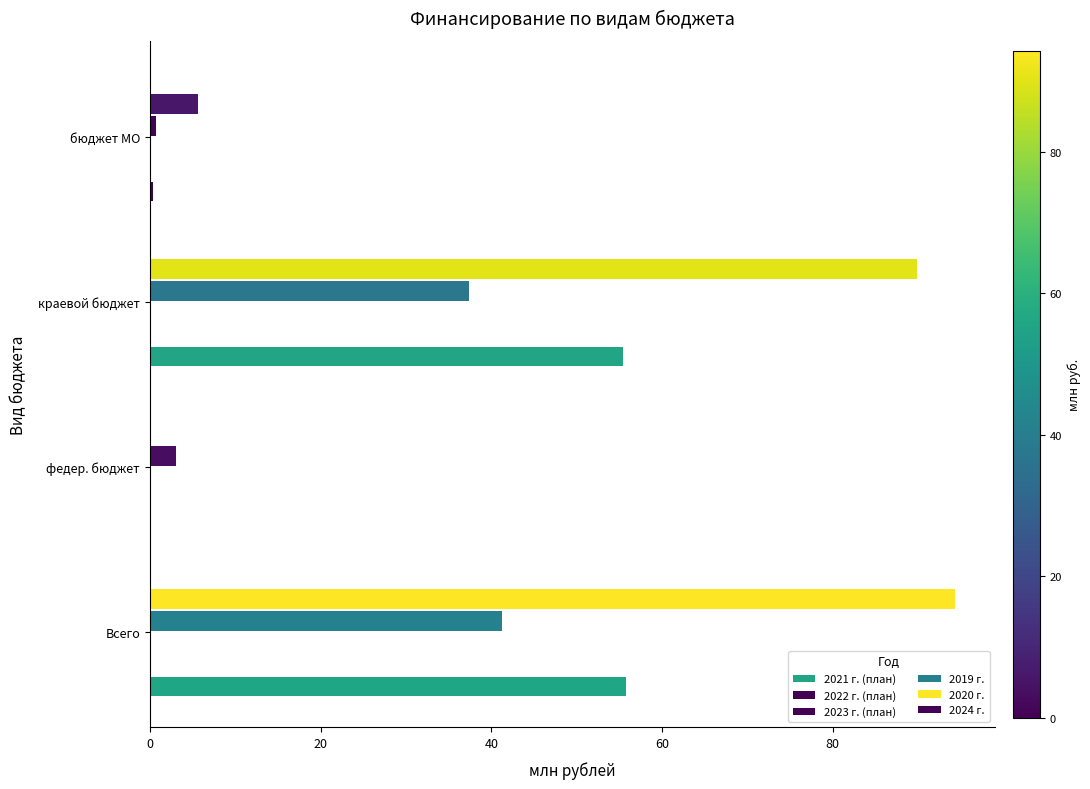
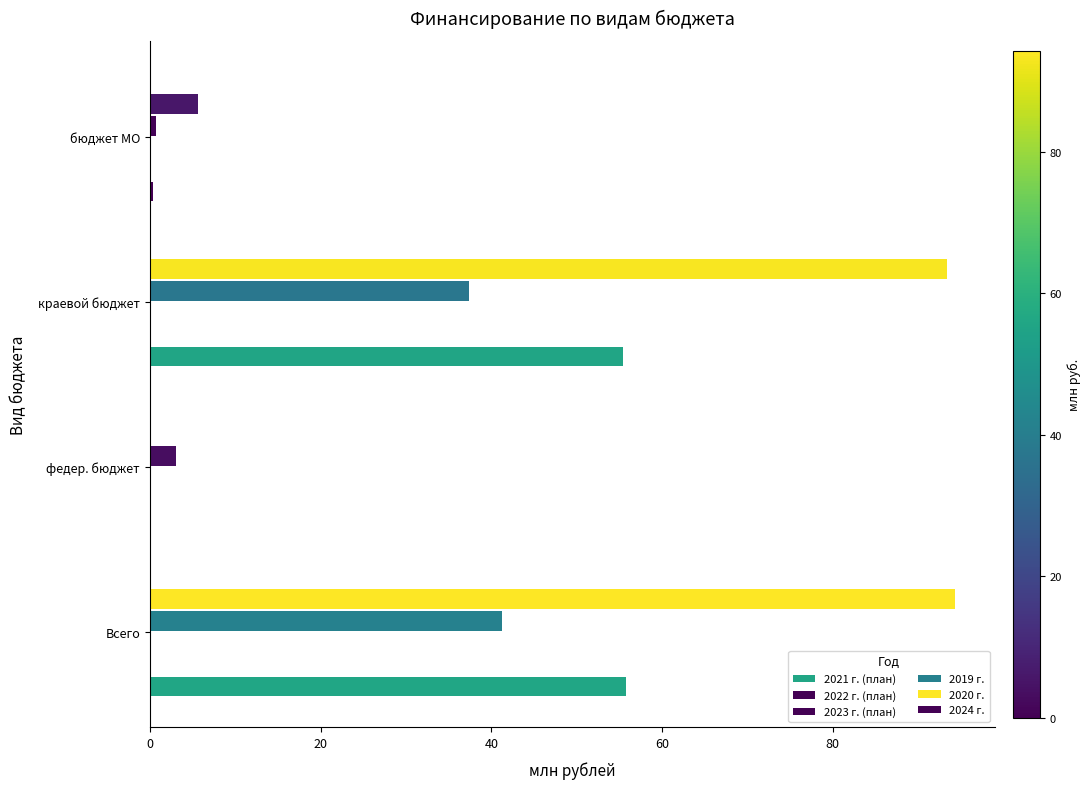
2020 г., краевой бюджет: 90 -> 93
